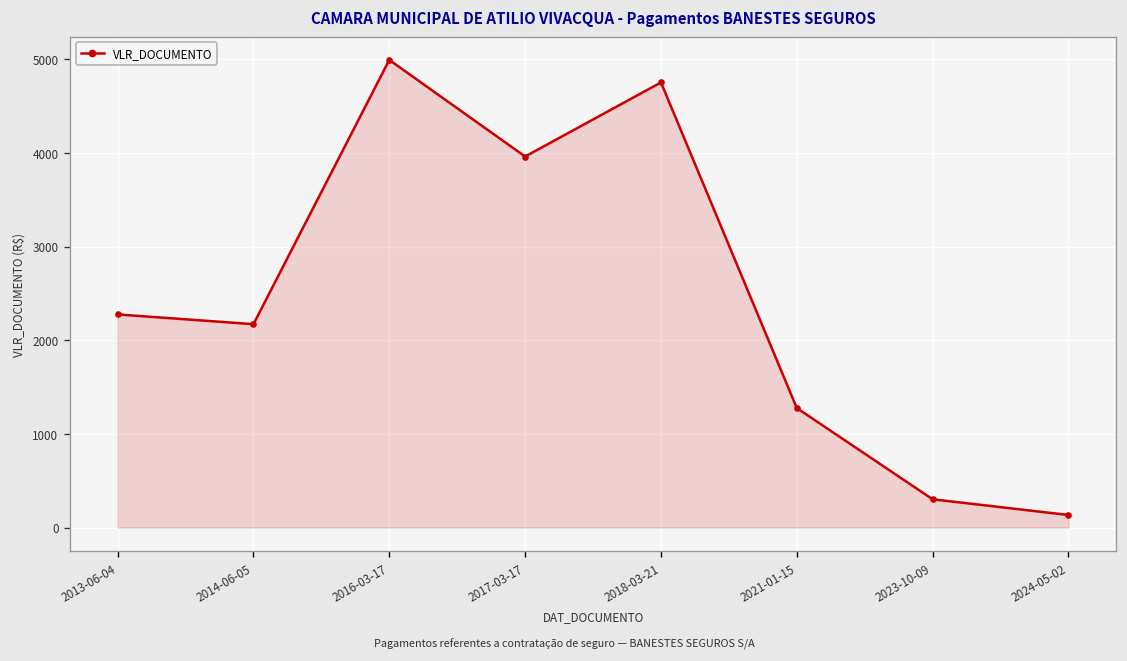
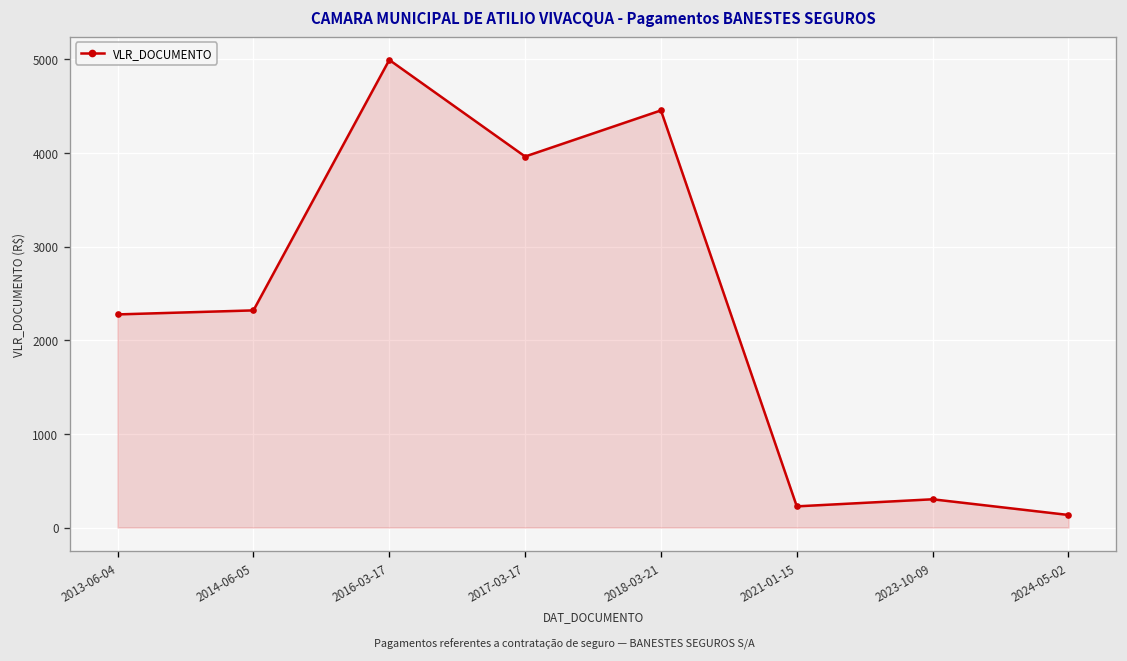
2014-06-05: 2200 -> 2300
2018-03-21: 4800 -> 4500
2021-01-15: 1300 -> 200
